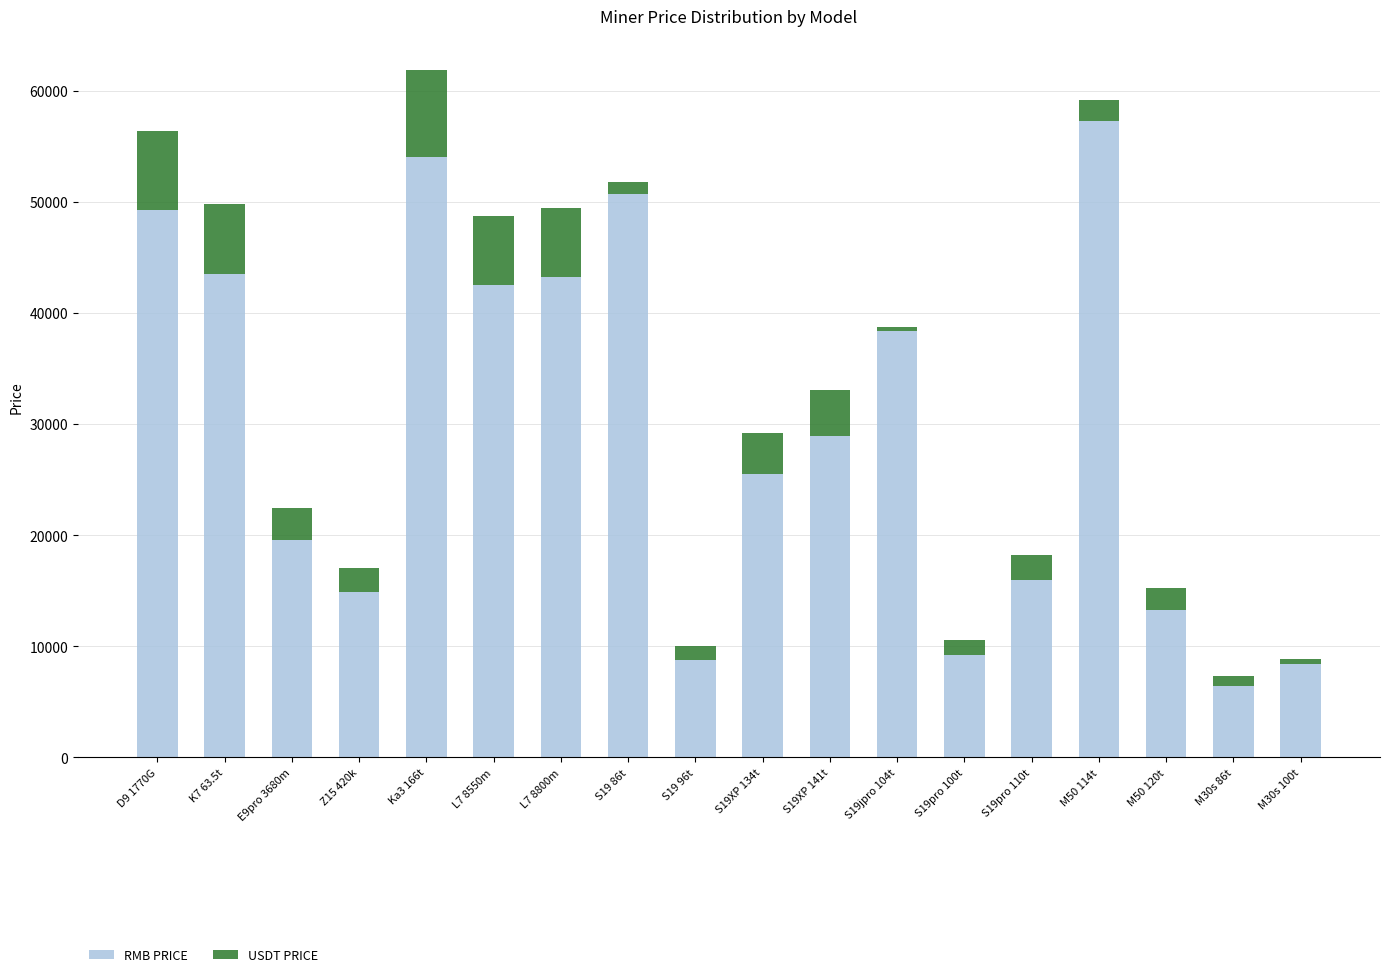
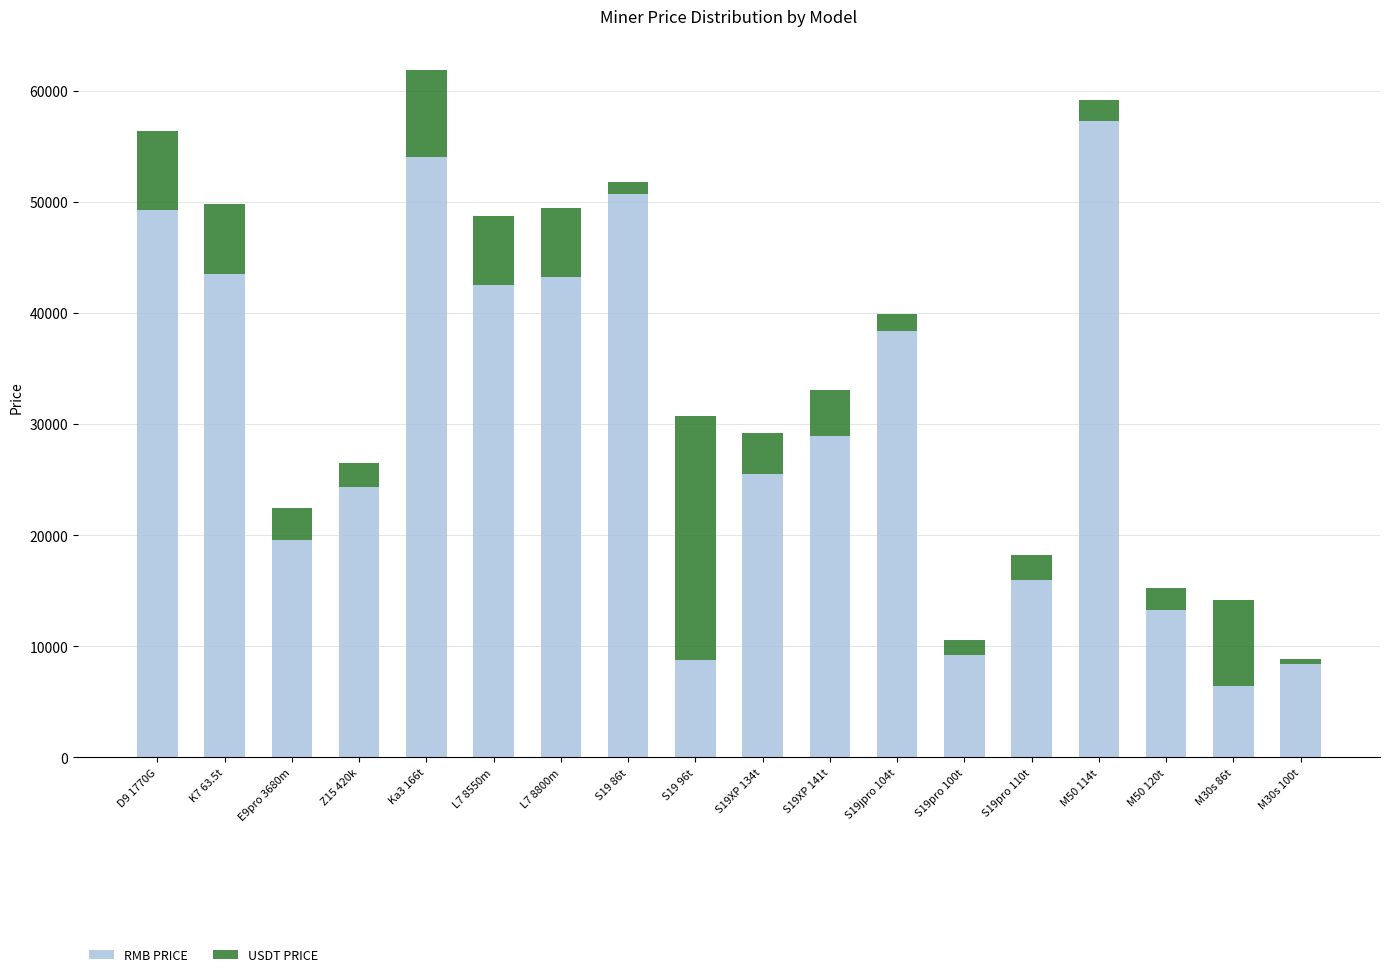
RMB PRICE, Z15 420k: 14900 -> 24300
USDT PRICE, S19 96t: 1300 -> 22000
USDT PRICE, S19jpro 104t: 400 -> 1500
USDT PRICE, M30s 86t: 900 -> 7700
